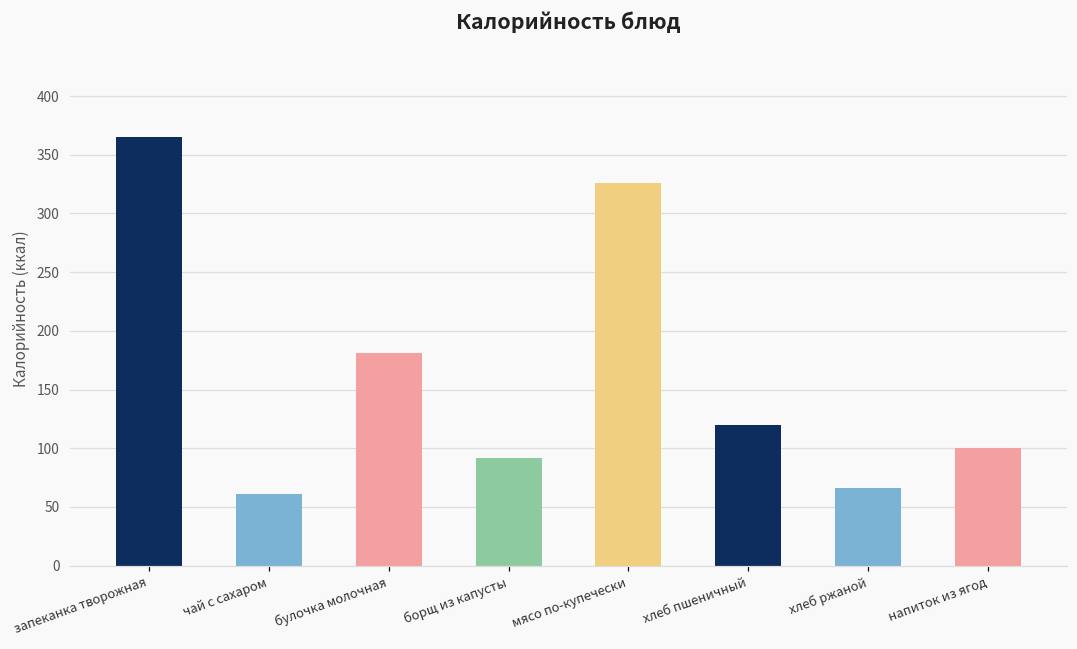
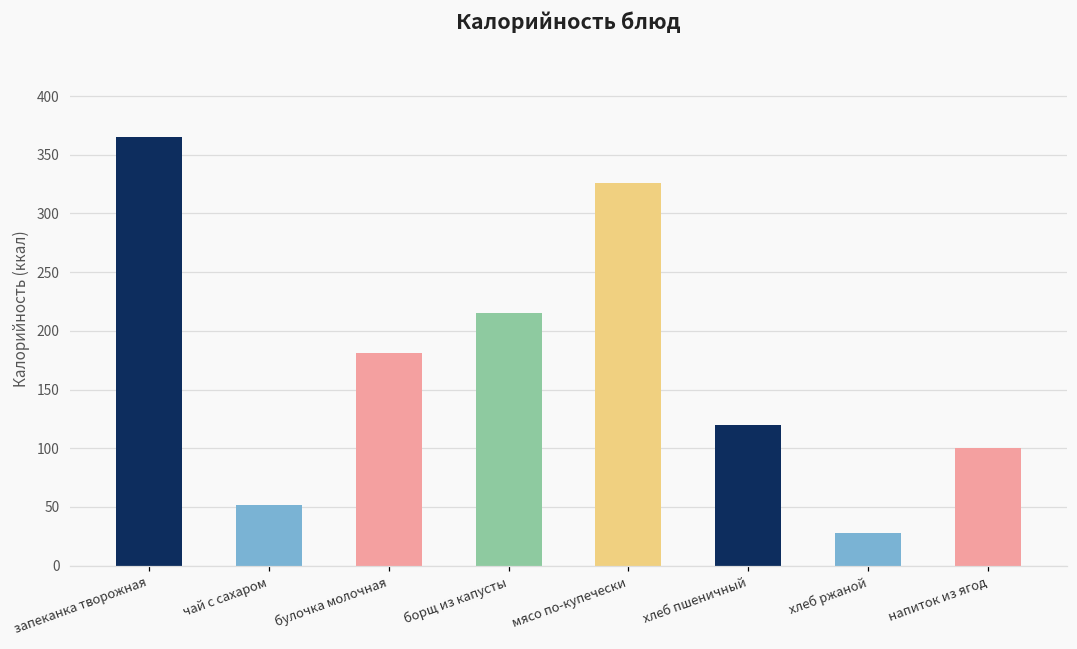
чай с сахаром: 61 -> 52
борщ из капусты: 92 -> 215
хлеб ржаной: 66 -> 28
